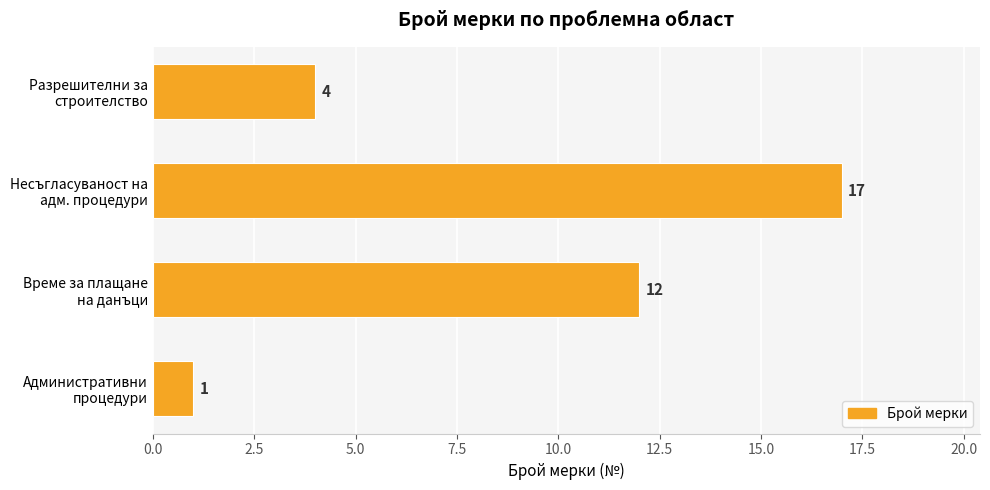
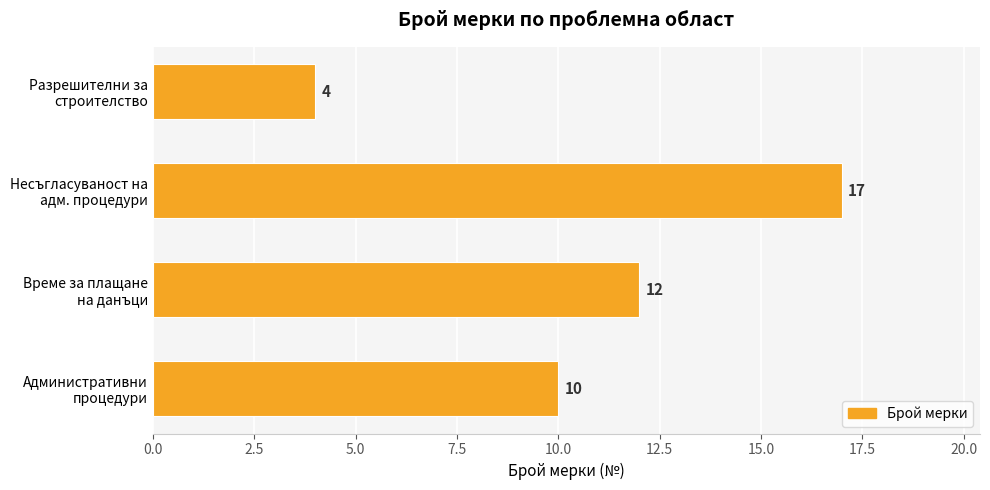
Административни процедури: 1 -> 10
